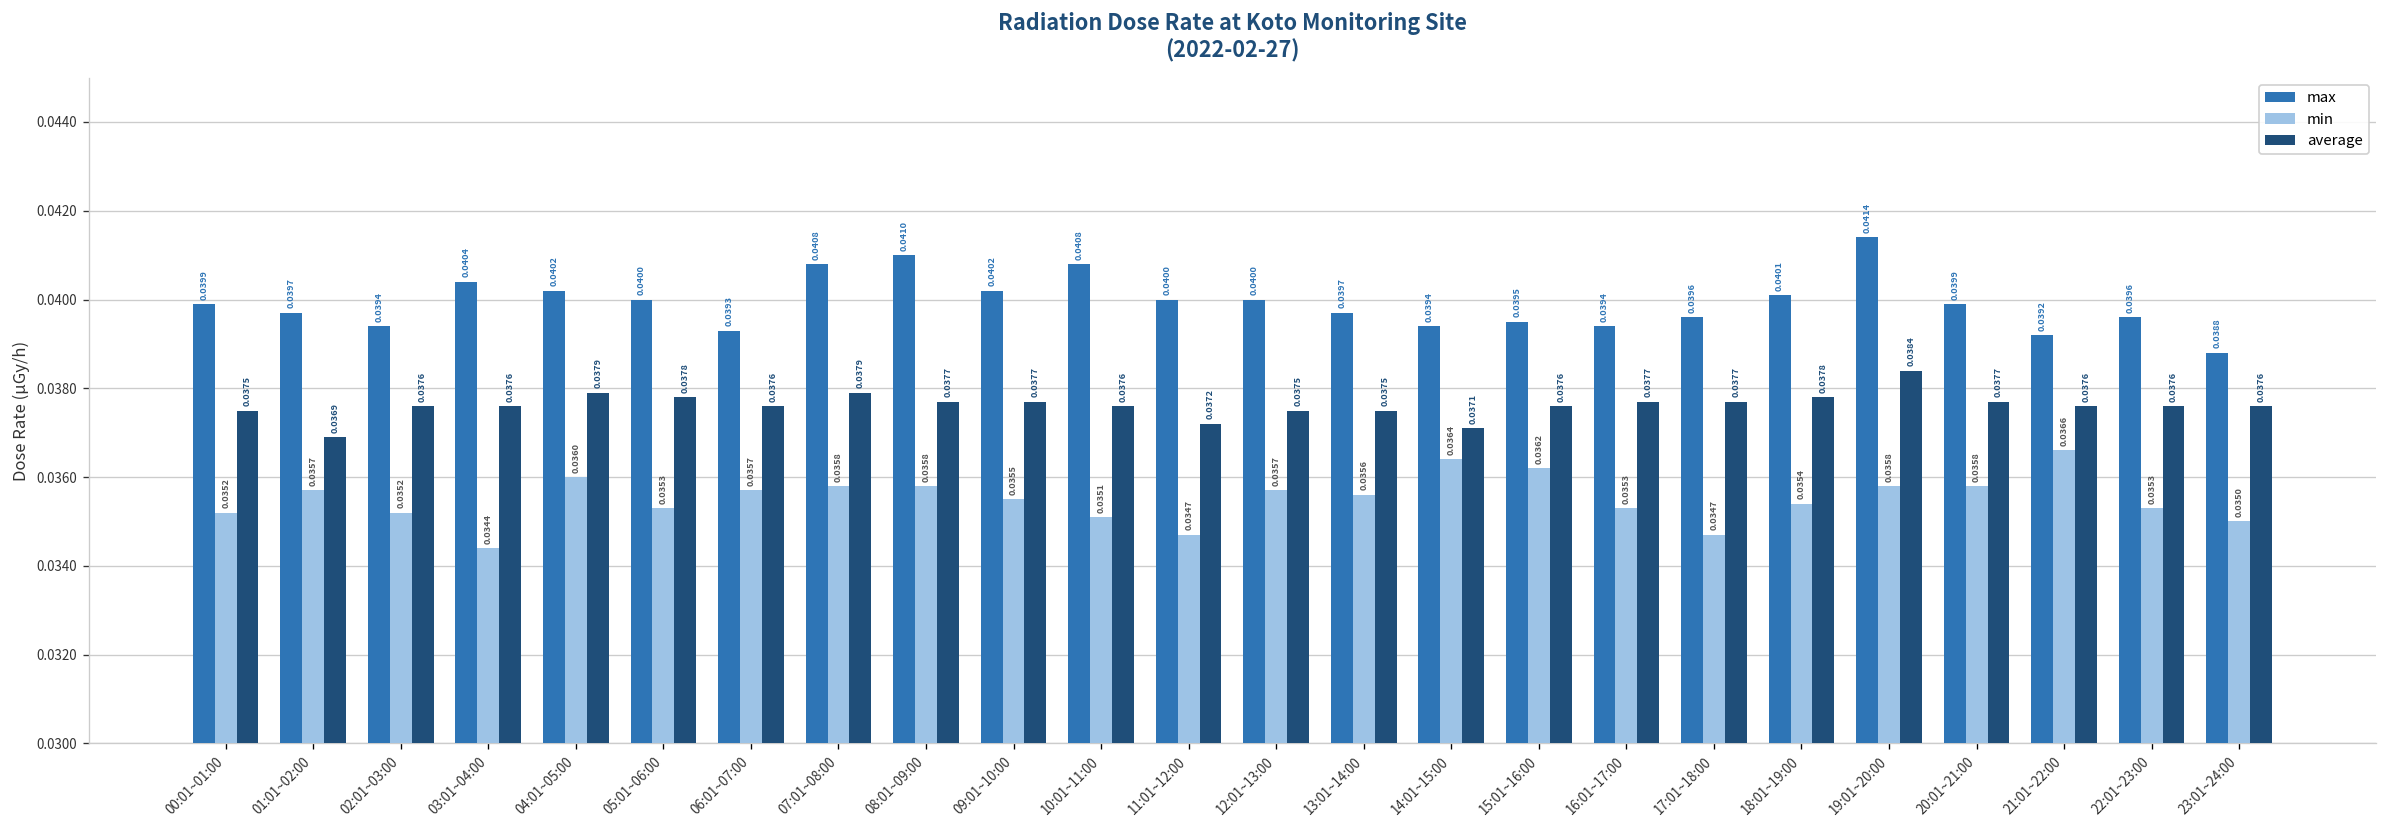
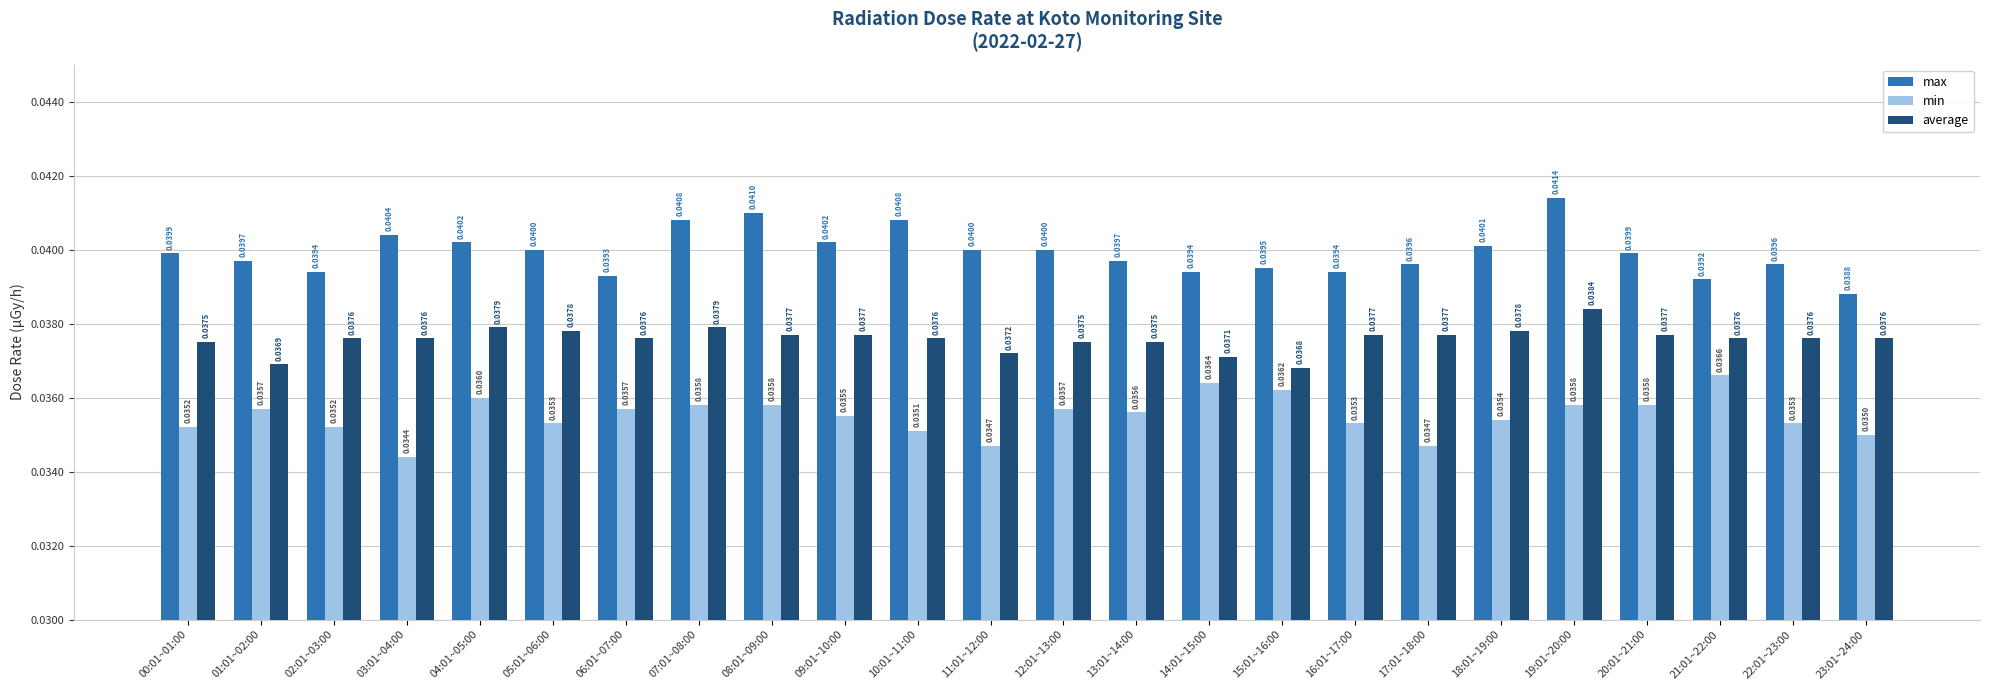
average, 15:01~16:00: 0.0376 -> 0.0368
